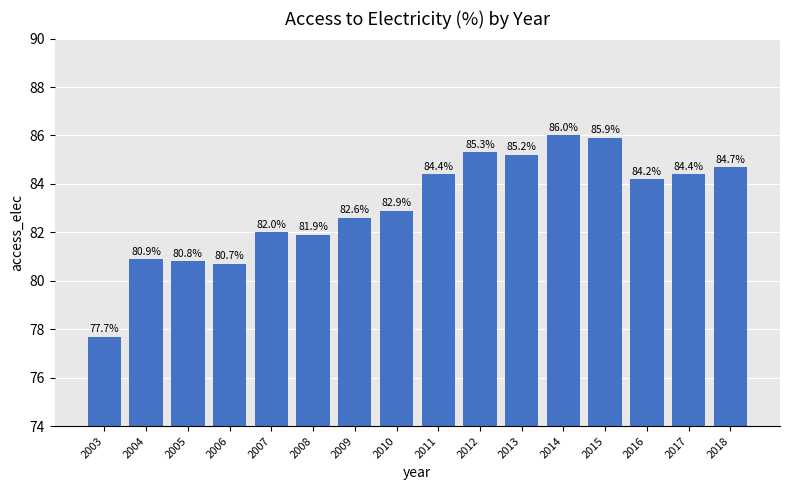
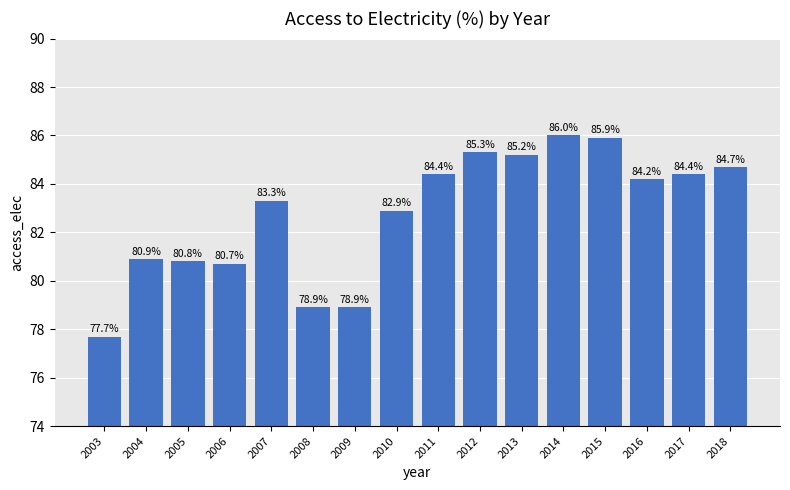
2007: 82.0% -> 83.3%
2008: 81.9% -> 78.9%
2009: 82.6% -> 78.9%
